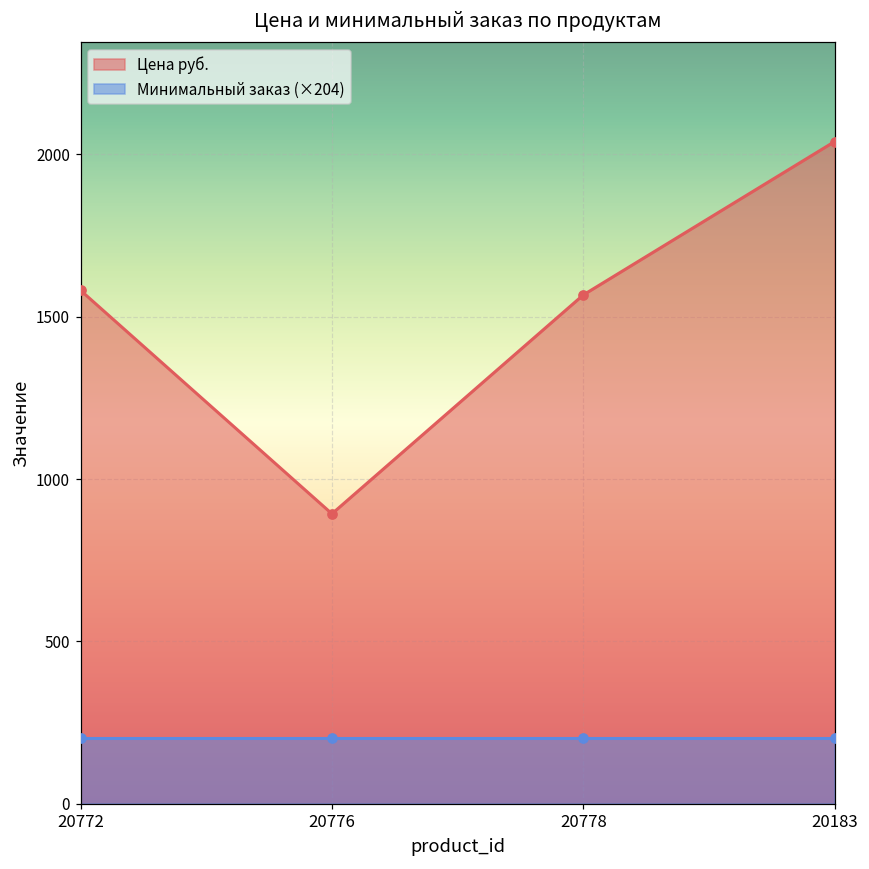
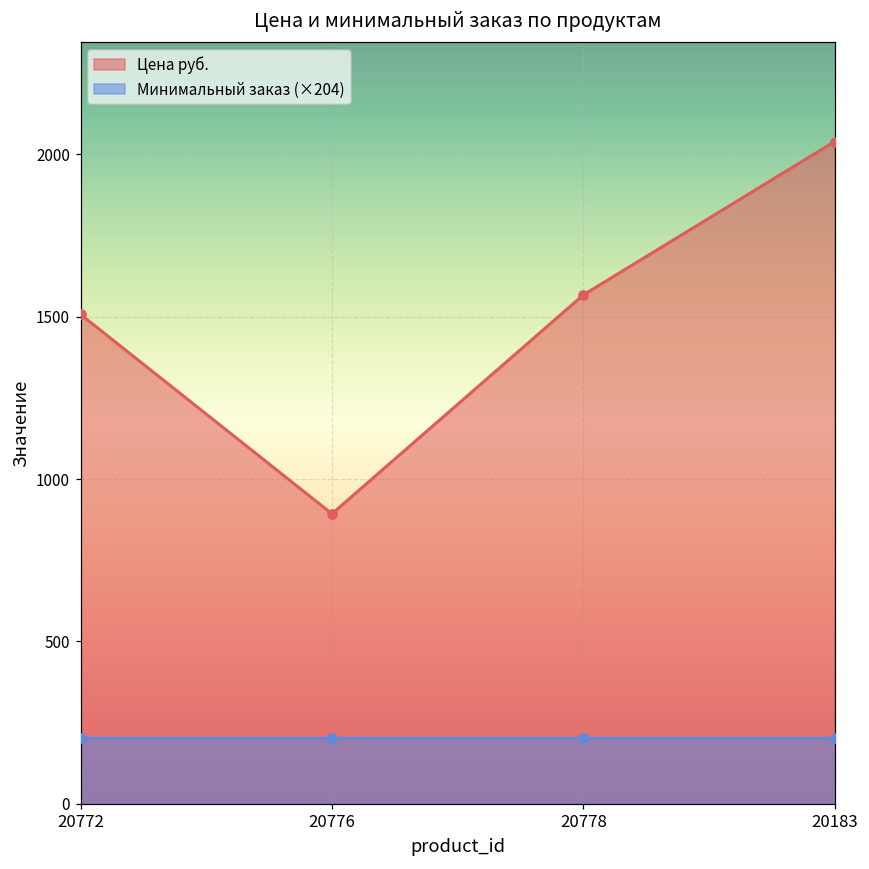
Цена руб., 20772: 1580 -> 1510
